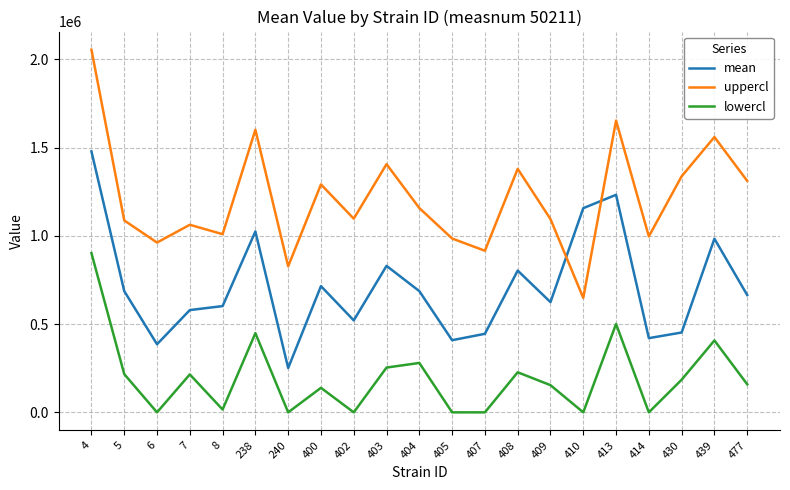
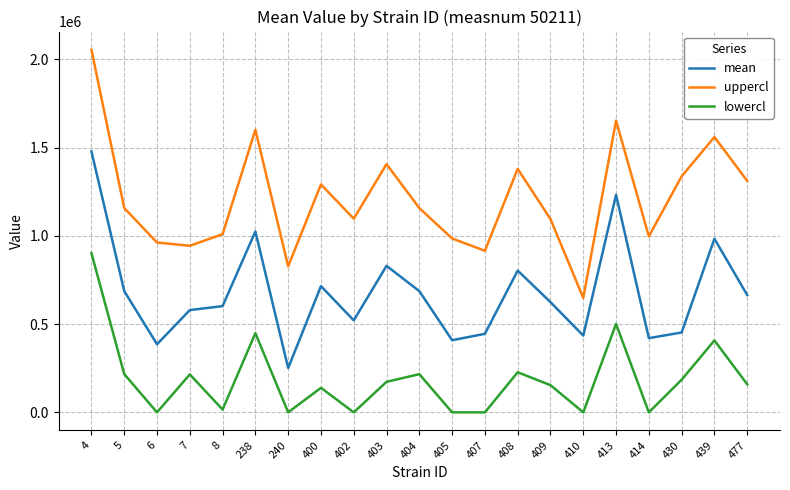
uppercl, 5: 1090000 -> 1160000
uppercl, 7: 1060000 -> 940000
lowercl, 403: 250000 -> 170000
lowercl, 404: 280000 -> 220000
mean, 410: 1160000 -> 430000
